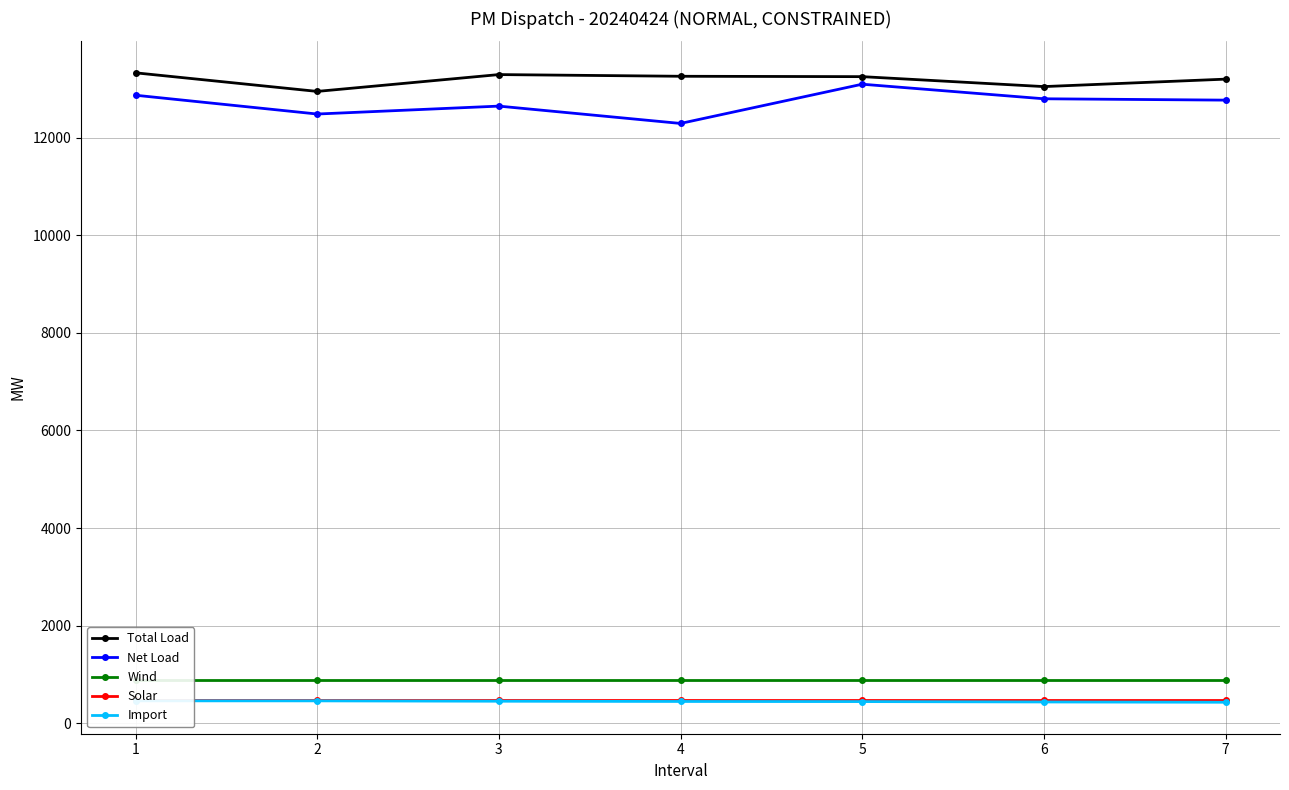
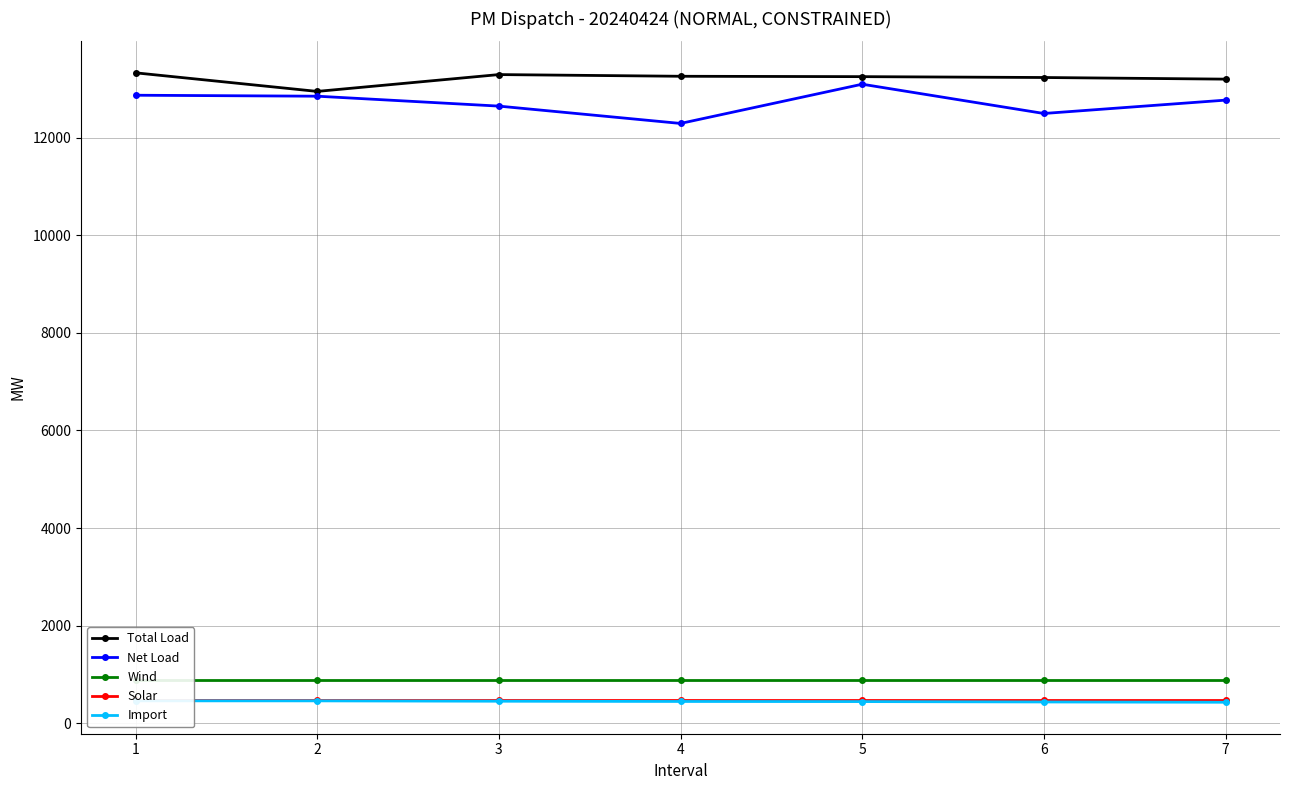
Net Load, 2: 12500 -> 12900
Total Load, 6: 13000 -> 13200
Net Load, 6: 12800 -> 12500
